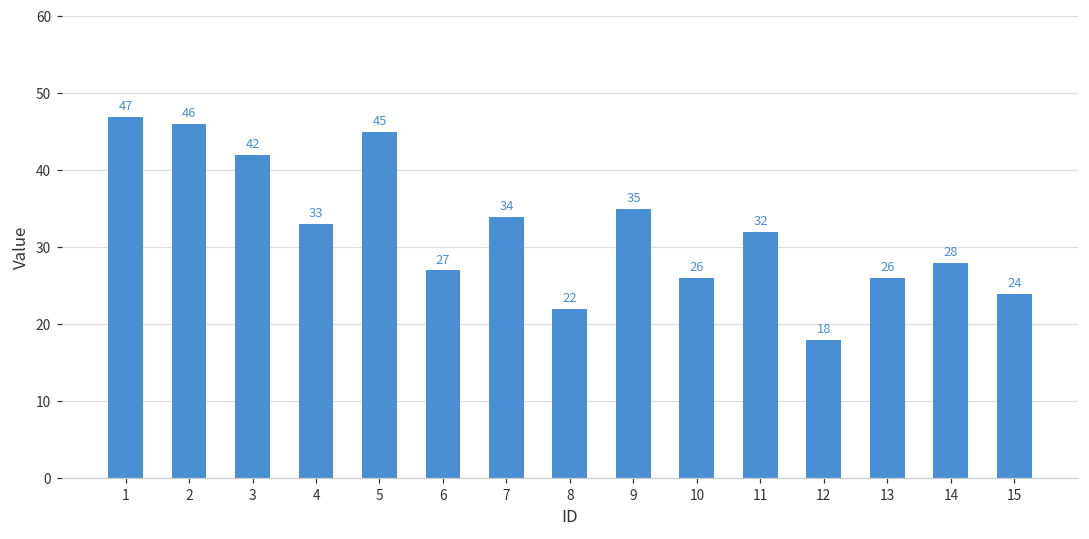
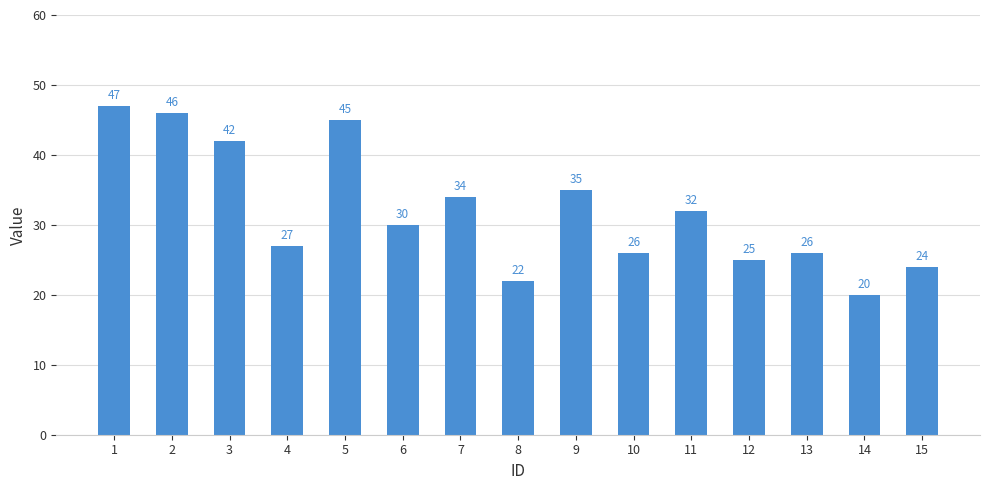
4: 33 -> 27
6: 27 -> 30
12: 18 -> 25
14: 28 -> 20
